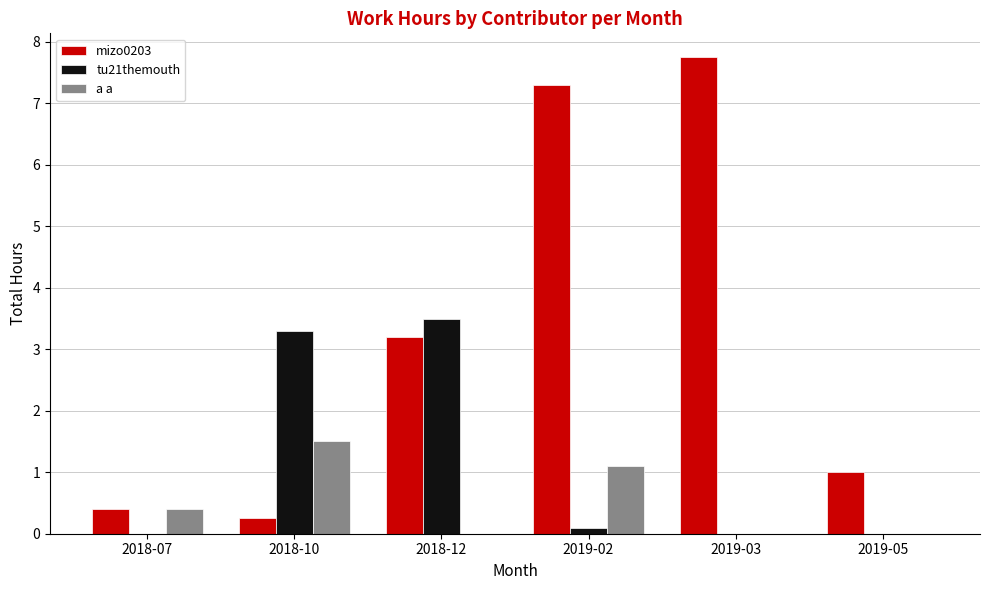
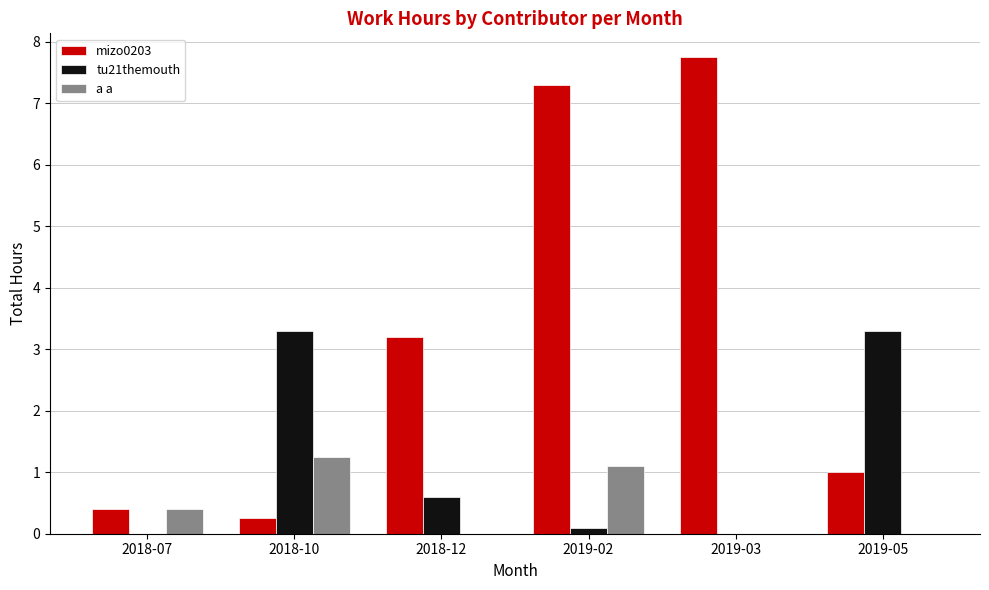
a a, 2018-10: 1.5 -> 1.3
tu21themouth, 2018-12: 3.5 -> 0.6
tu21themouth, 2019-05: 0.0 -> 3.3
